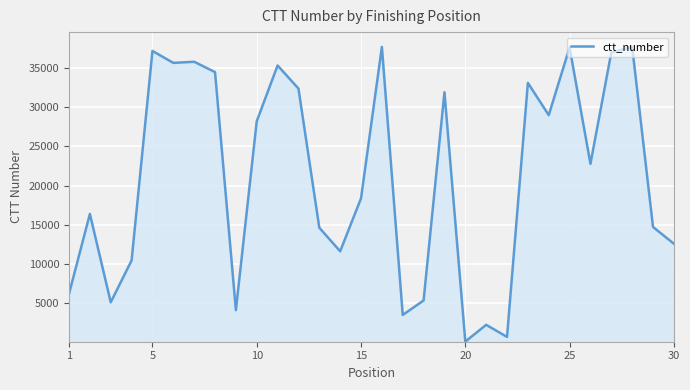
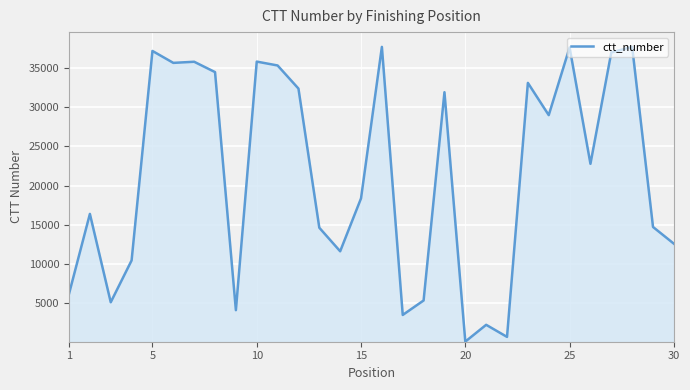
10: 28000 -> 36000
